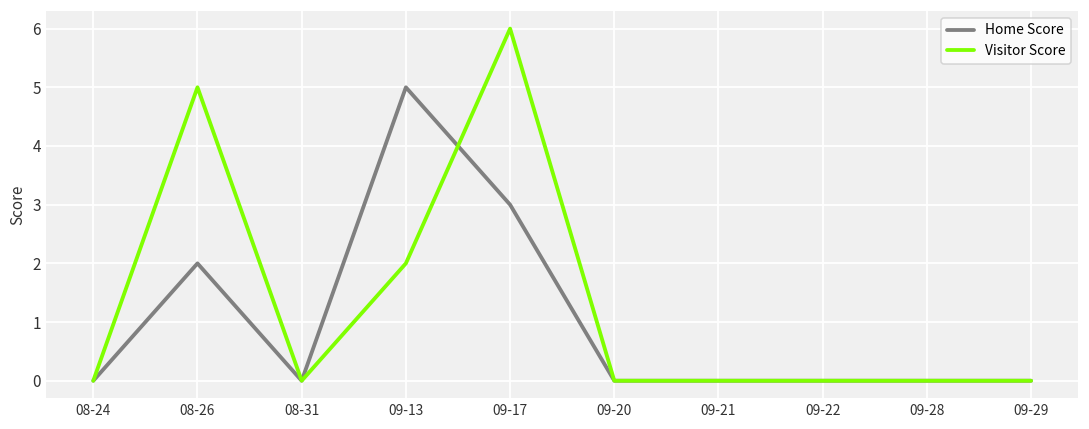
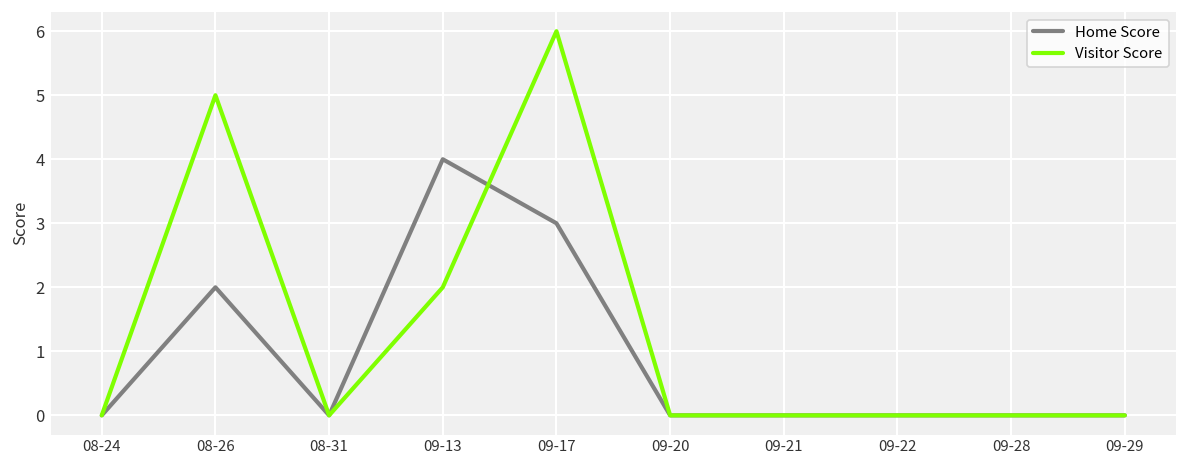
Home Score, 09-13: 5 -> 4
